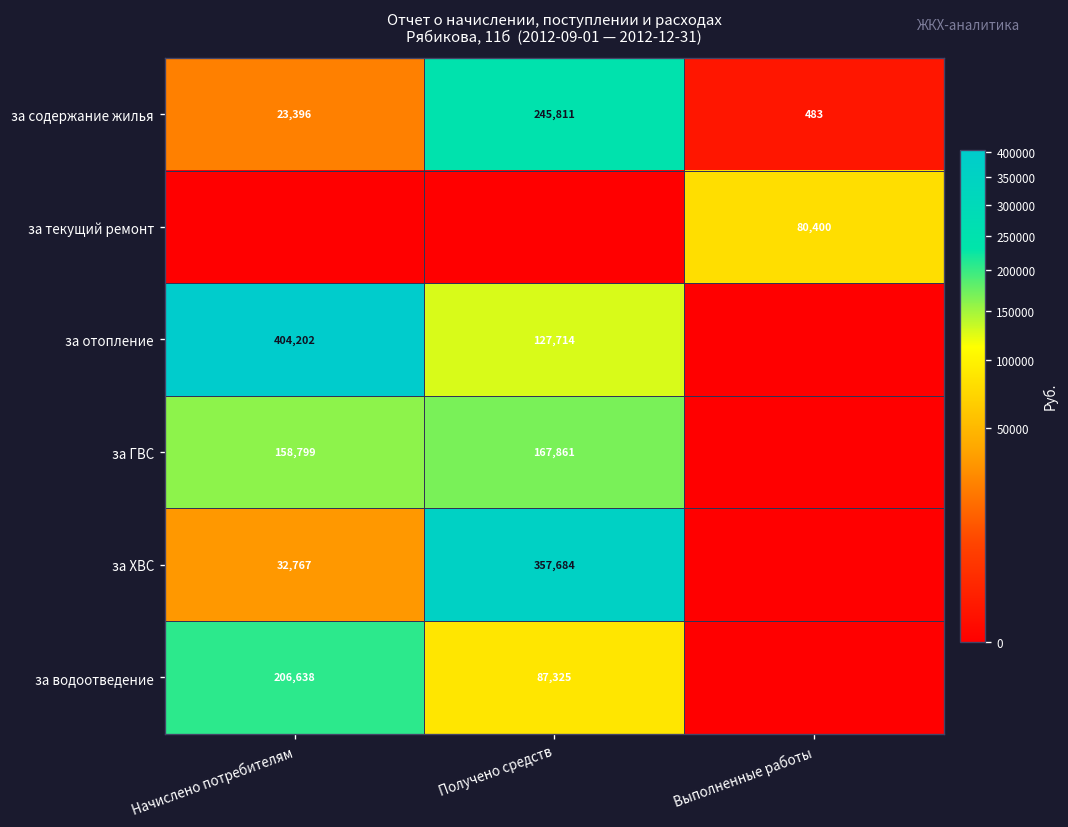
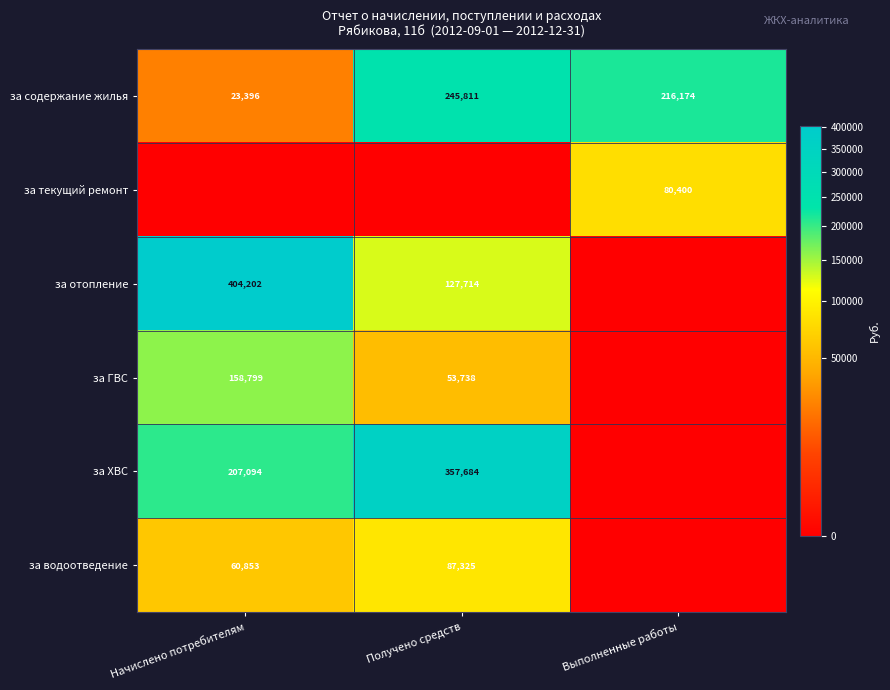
за содержание жилья, Выполненные работы: 483 -> 216,174
за ГВС, Получено средств: 167,861 -> 53,738
за ХВС, Начислено потребителям: 32,767 -> 207,094
за водоотведение, Начислено потребителям: 206,638 -> 60,853
